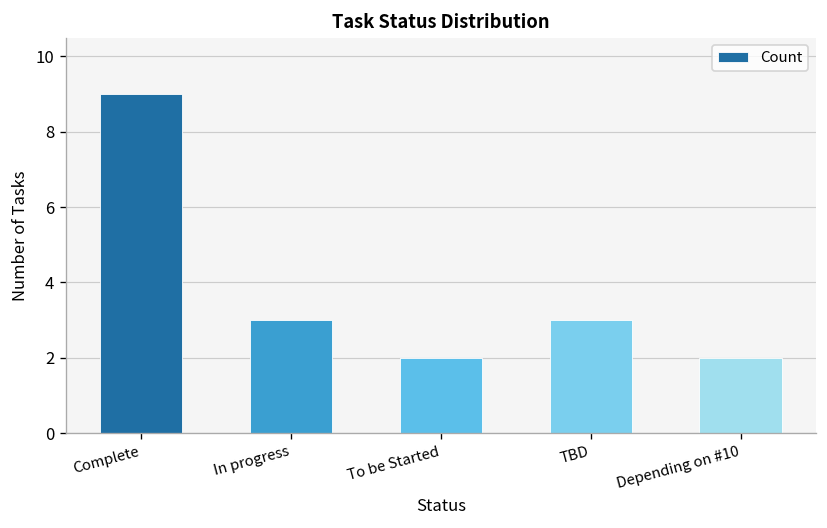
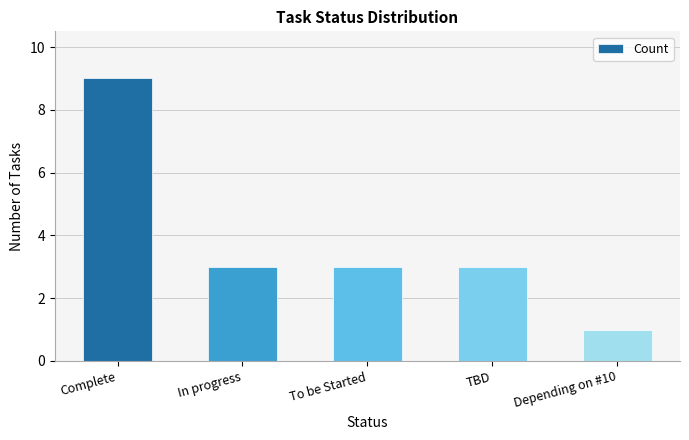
To be Started: 2 -> 3
Depending on #10: 2 -> 1
